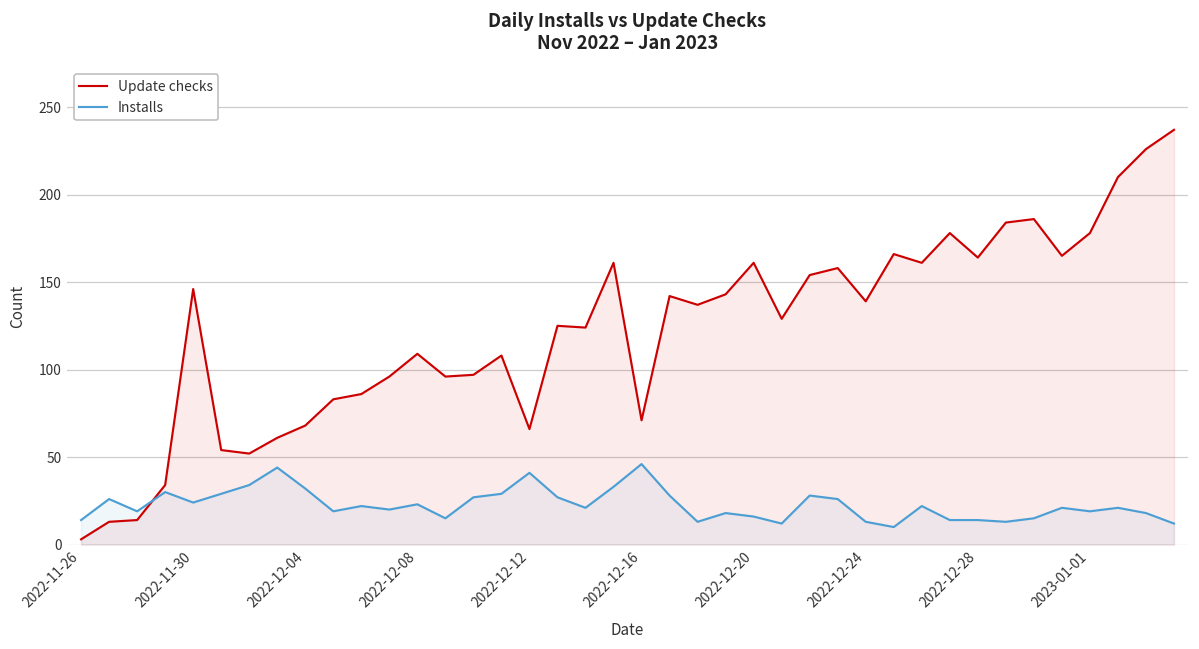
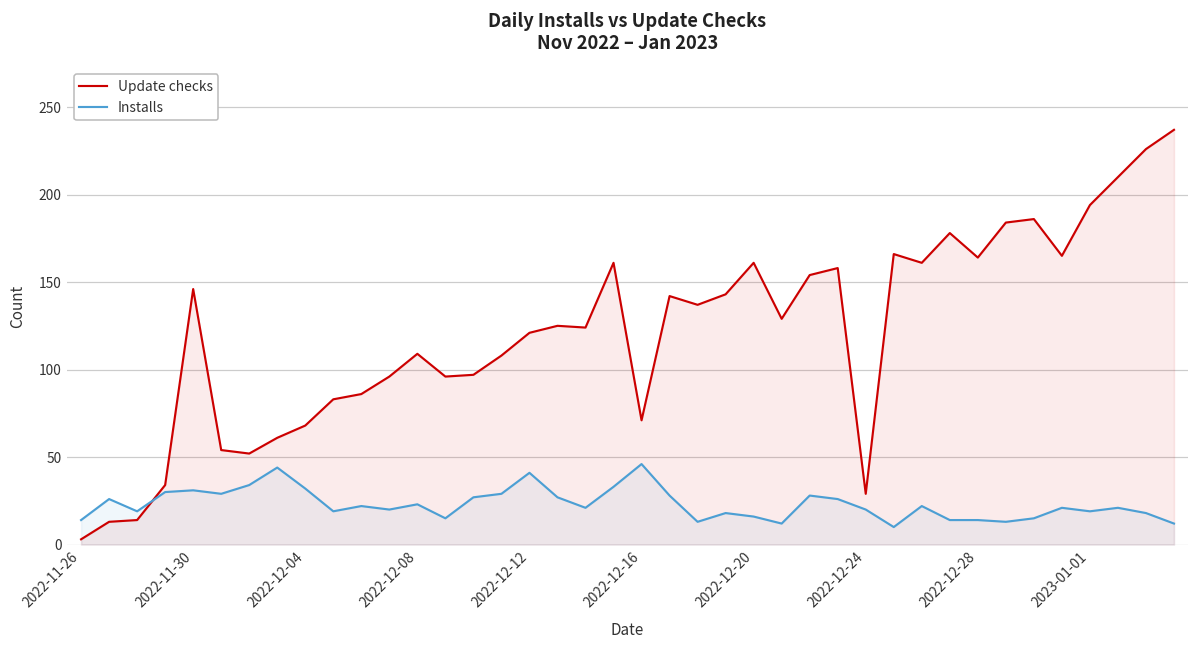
Installs, 2022-11-30: 24 -> 31
Update checks, 2022-12-12: 66 -> 121
Update checks, 2022-12-24: 139 -> 29
Installs, 2022-12-24: 13 -> 20
Update checks, 2023-01-01: 178 -> 194
